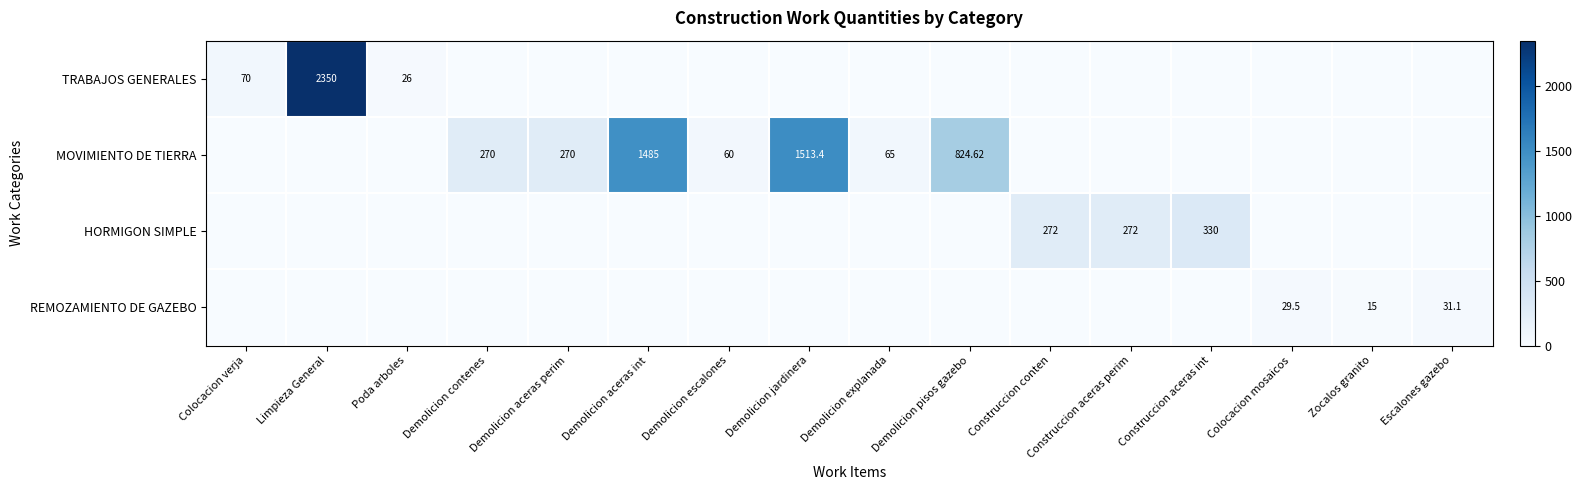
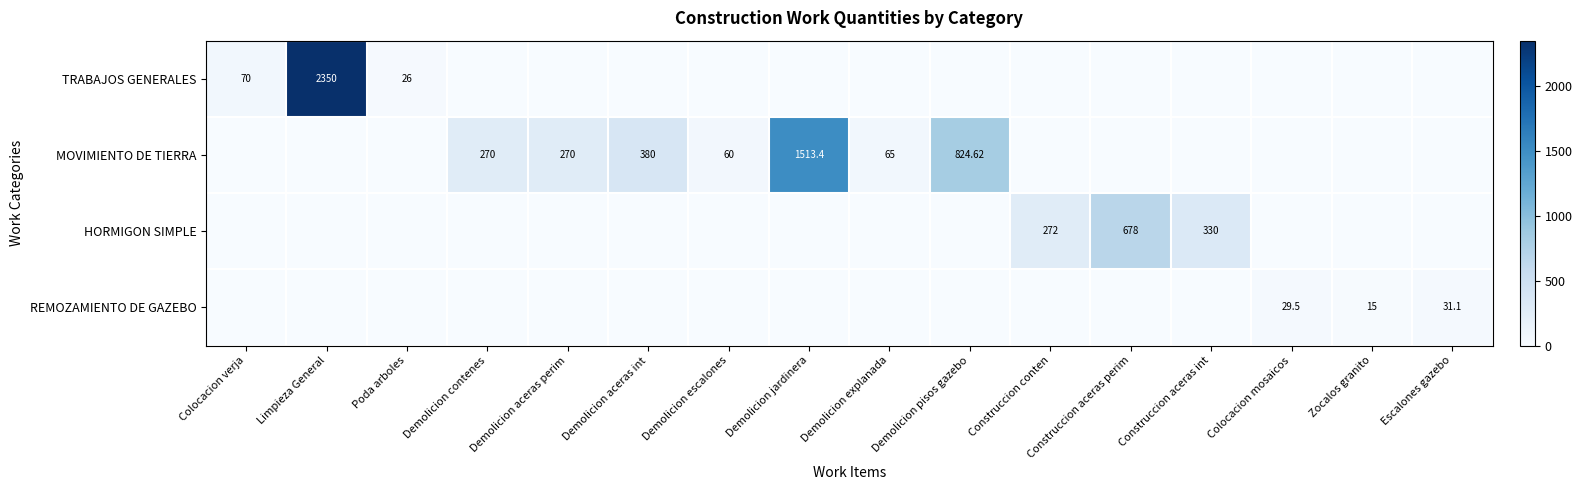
MOVIMIENTO DE TIERRA, Demolicion aceras int: 1485 -> 380
HORMIGON SIMPLE, Construccion aceras perim: 272 -> 678
